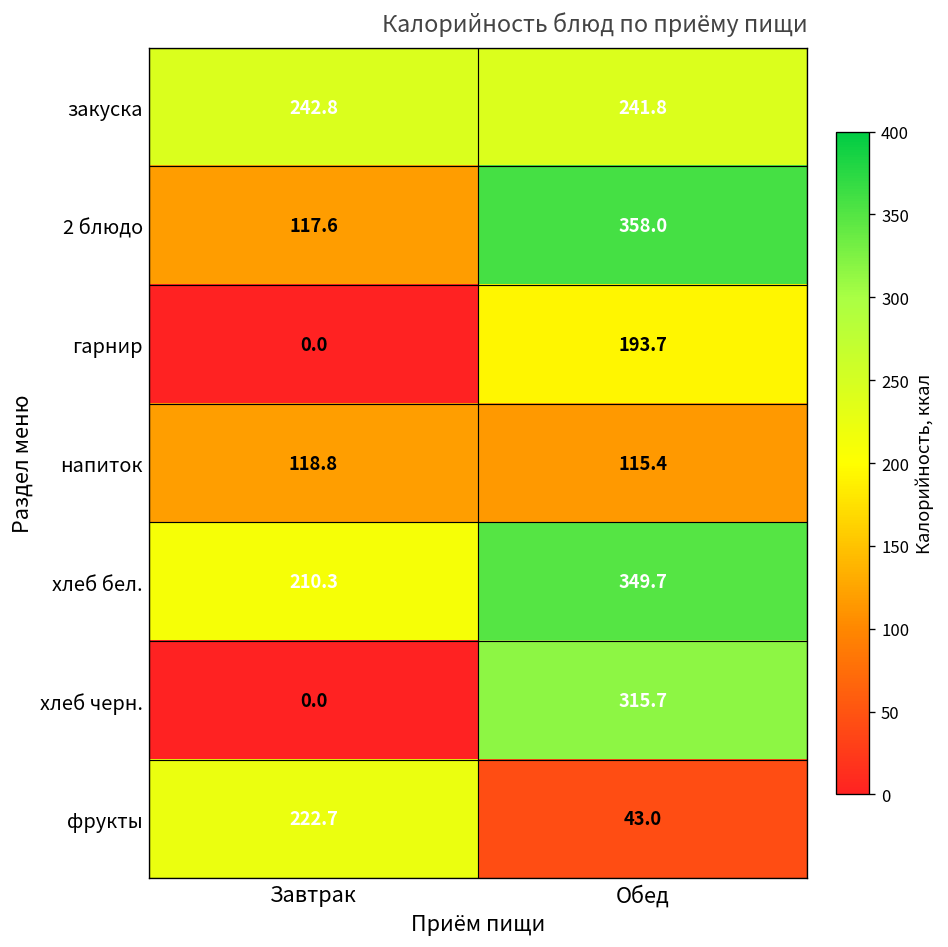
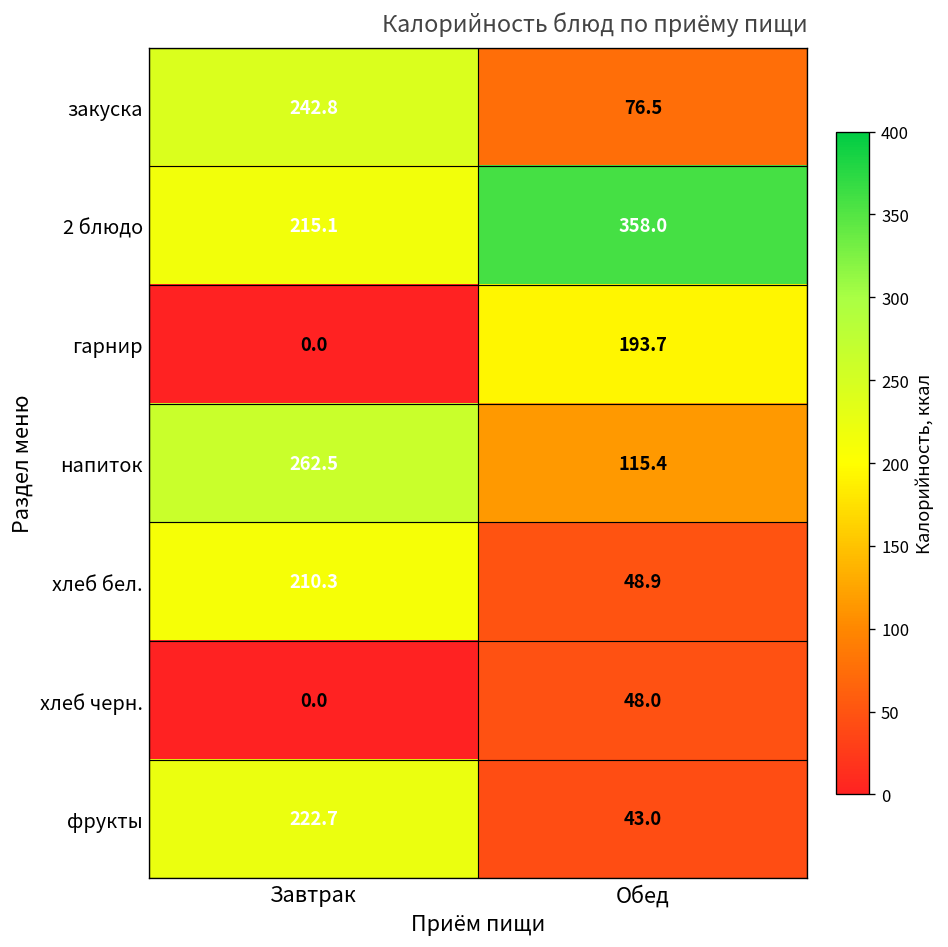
закуска, Обед: 241.8 -> 76.5
2 блюдо, Завтрак: 117.6 -> 215.1
напиток, Завтрак: 118.8 -> 262.5
хлеб бел., Обед: 349.7 -> 48.9
хлеб черн., Обед: 315.7 -> 48.0
